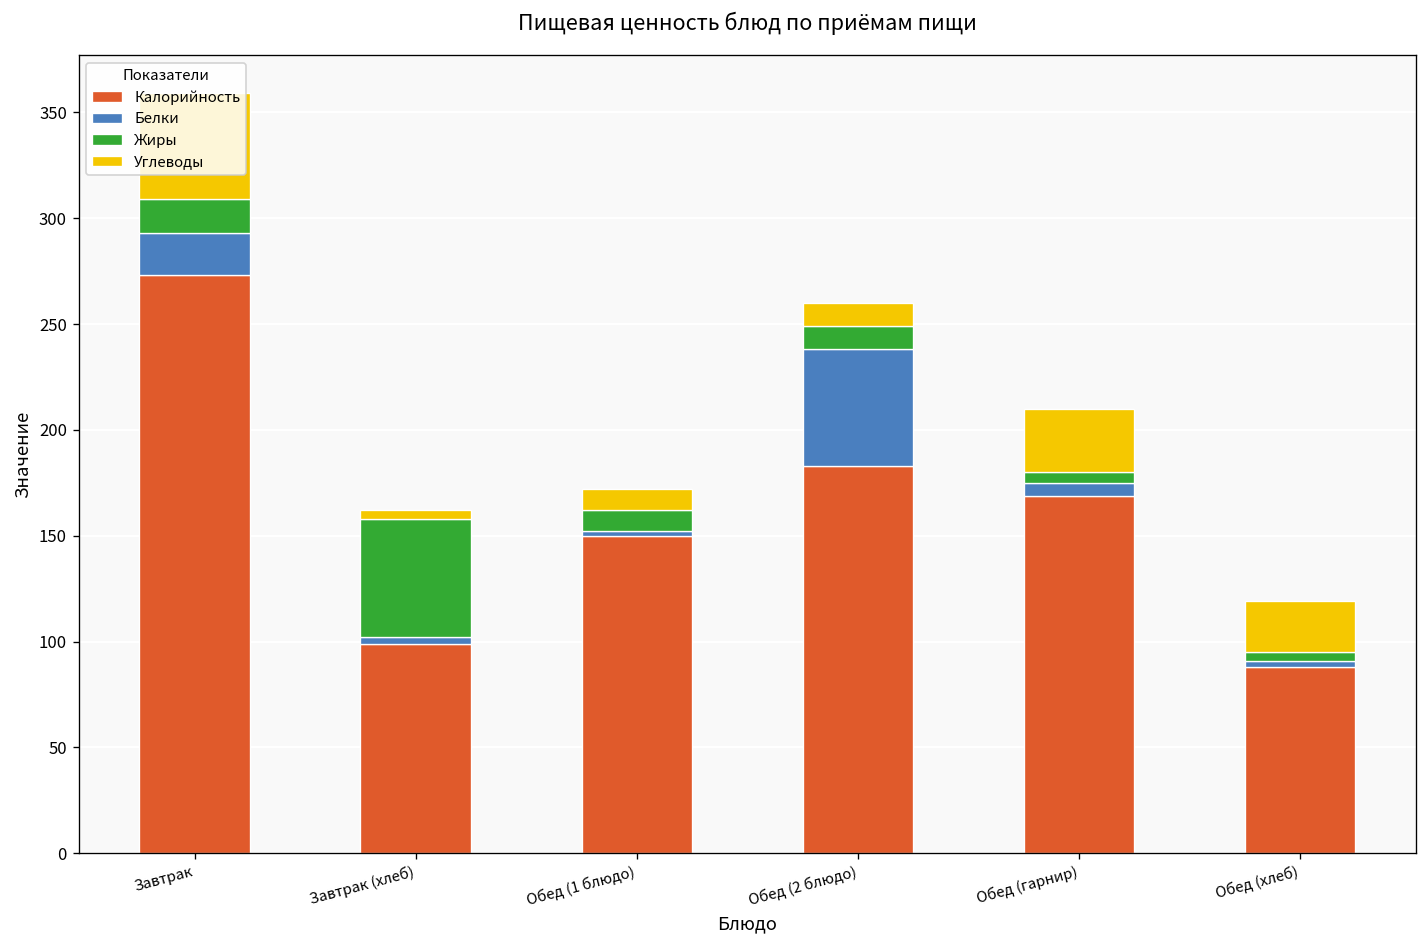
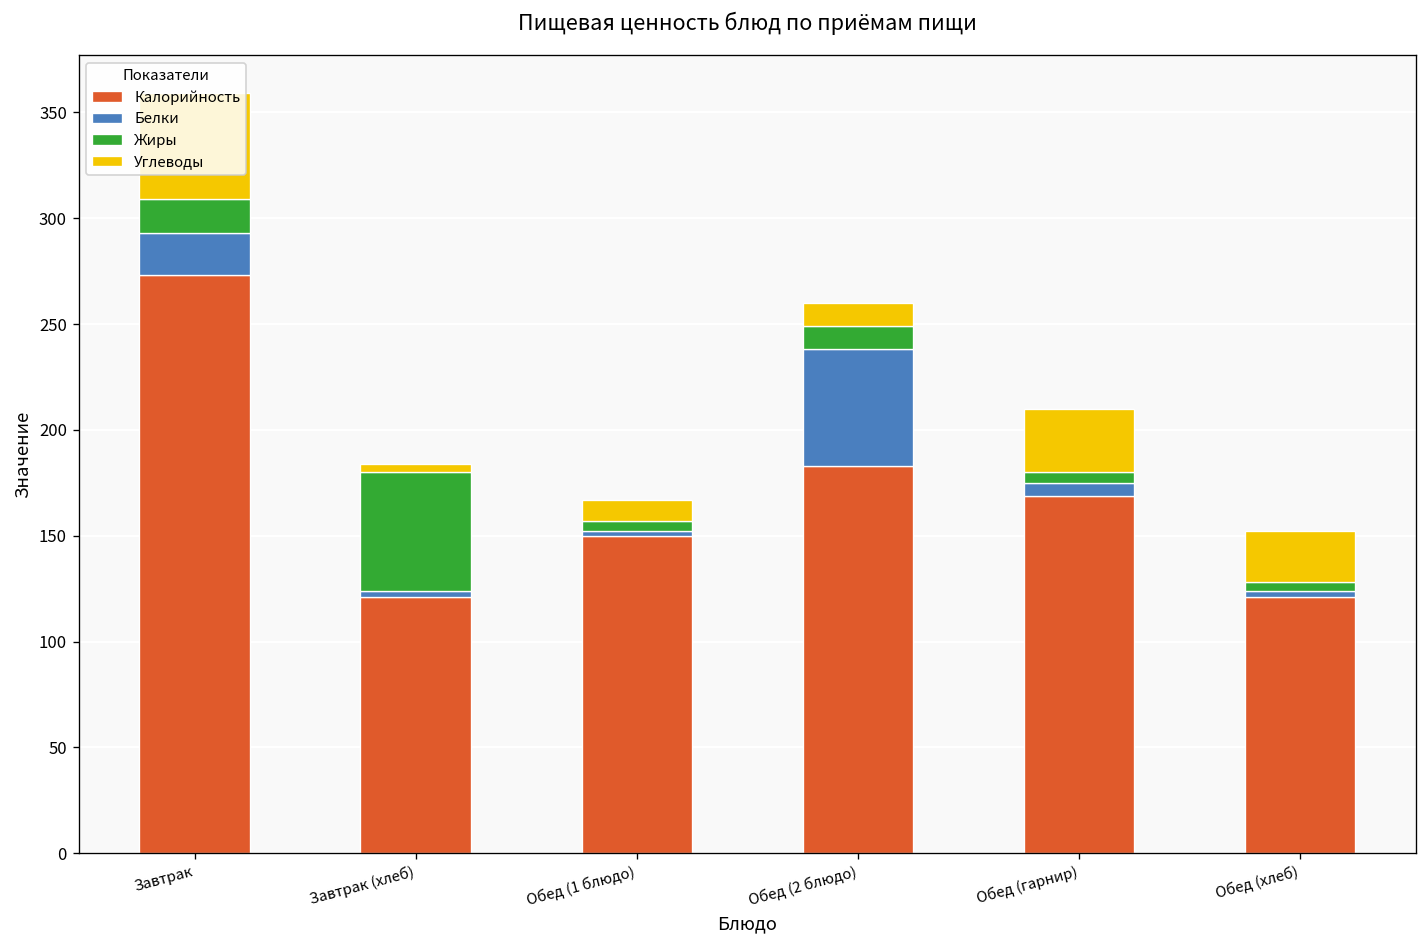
Калорийность, Завтрак (хлеб): 99 -> 121
Жиры, Обед (1 блюдо): 10 -> 5
Калорийность, Обед (хлеб): 88 -> 121
